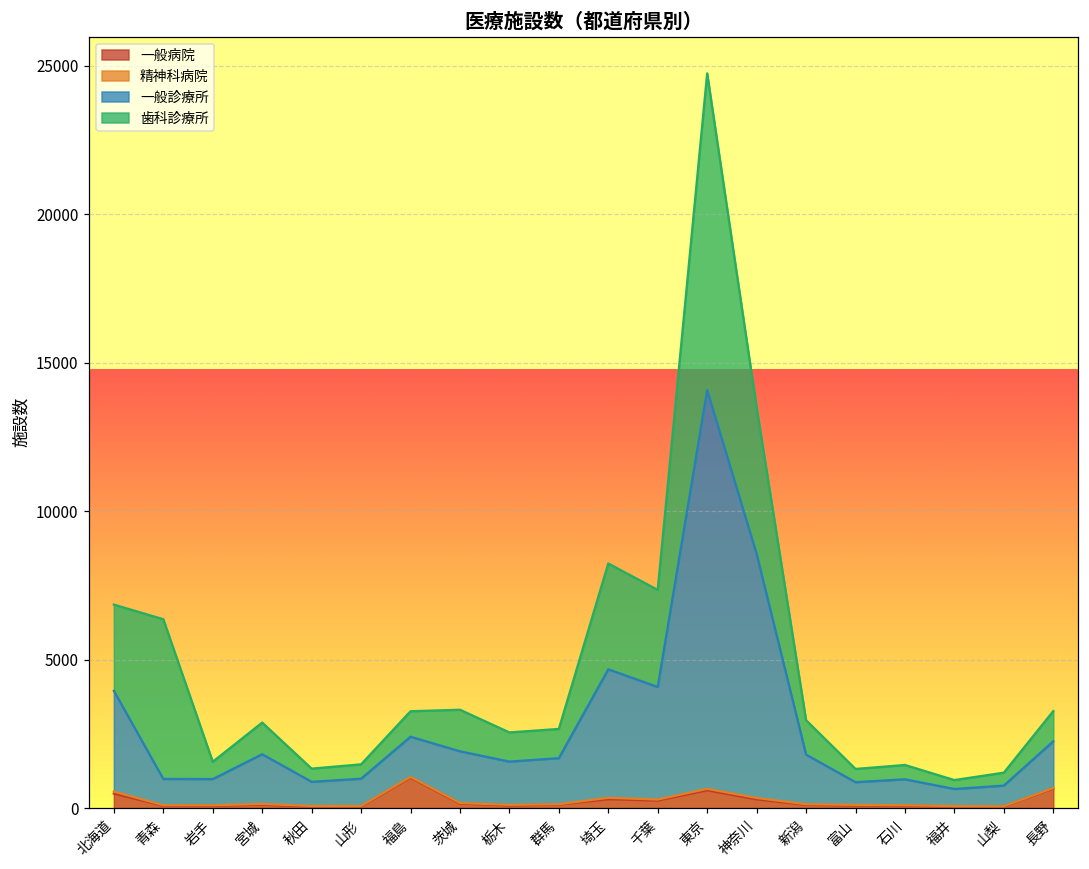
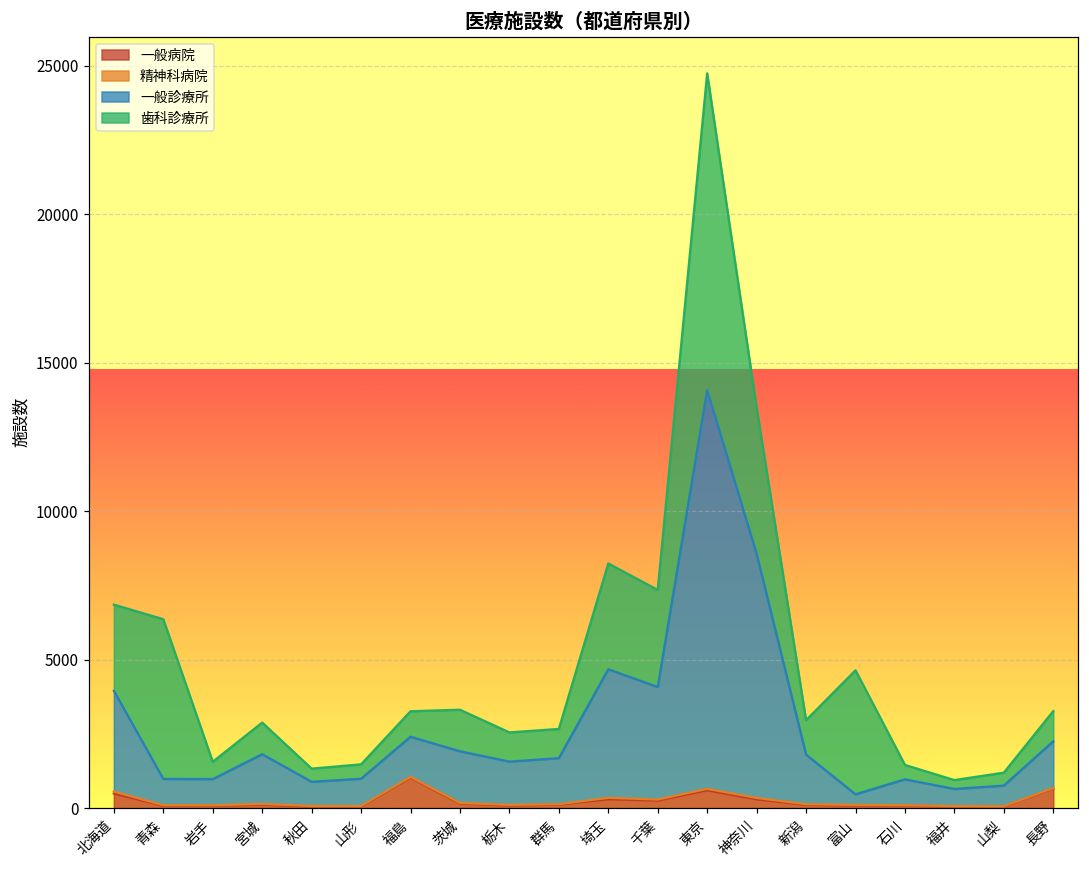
一般診療所, 富山: 800 -> 400
歯科診療所, 富山: 400 -> 4200
